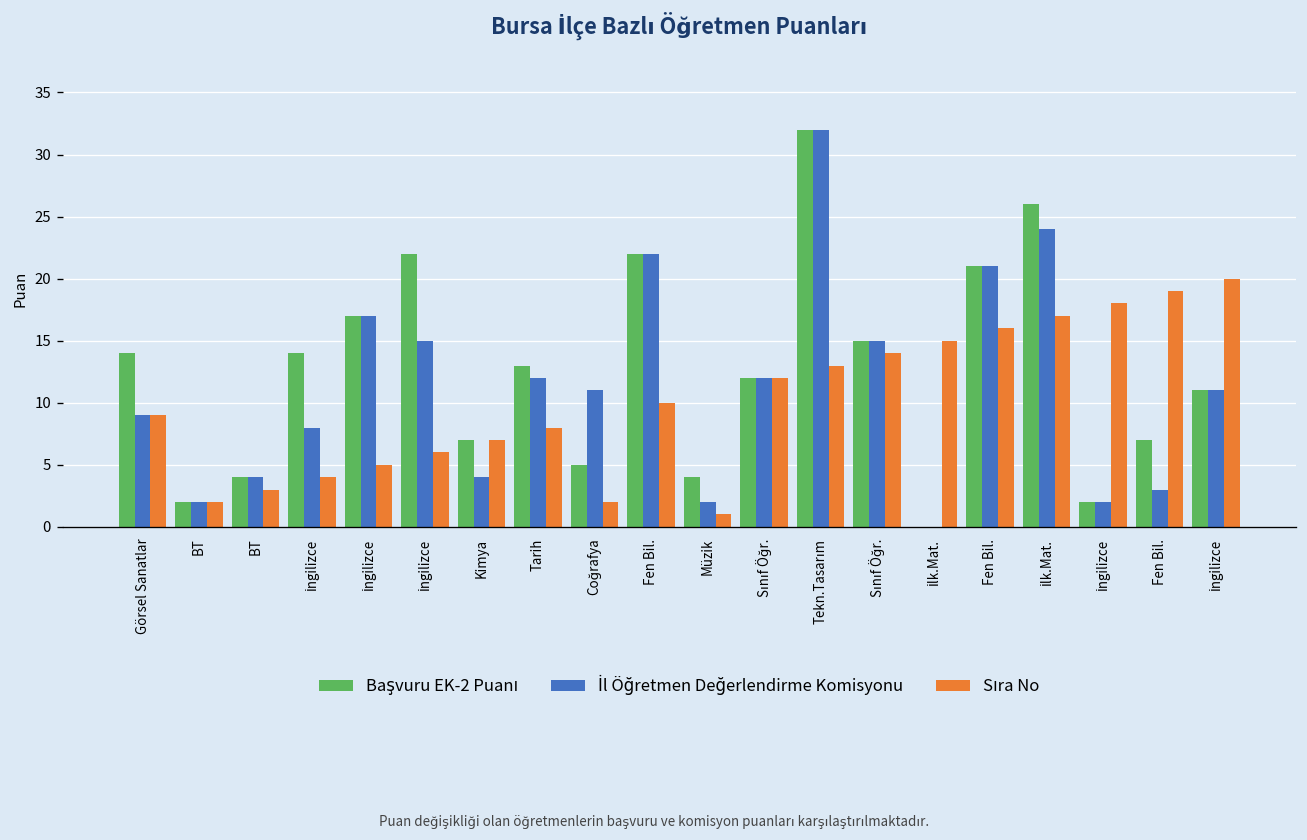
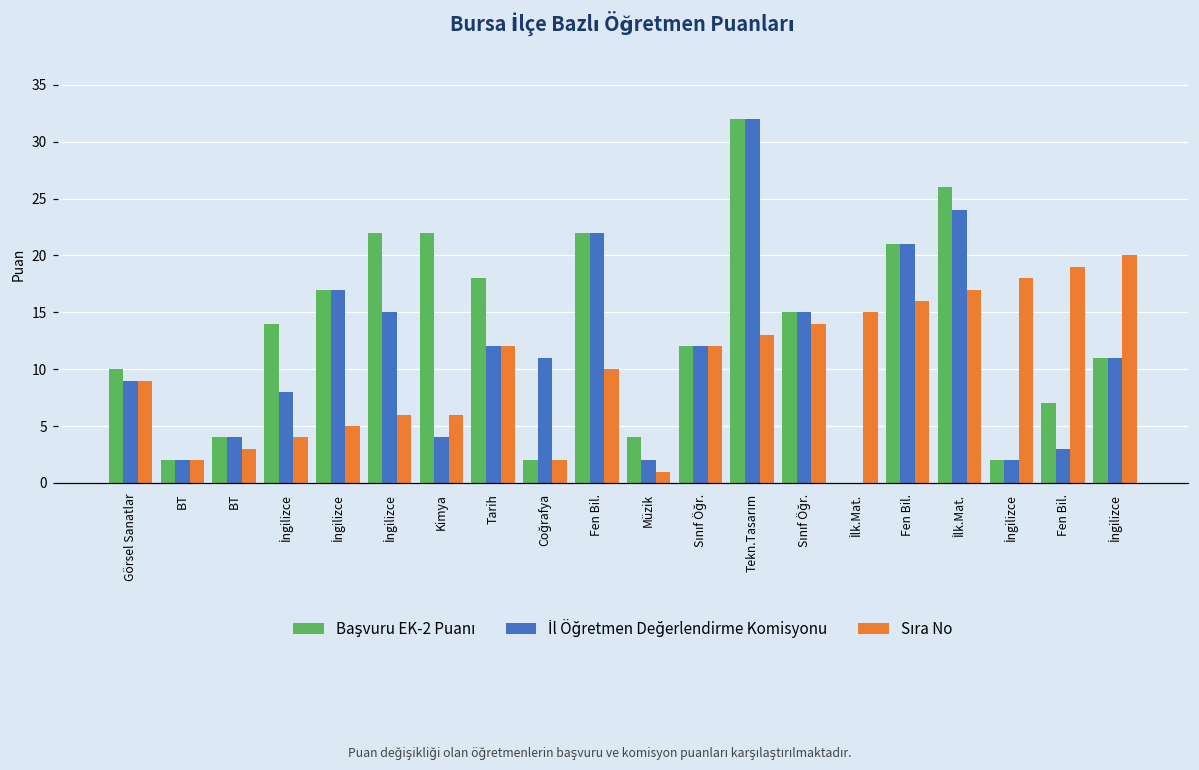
Başvuru EK-2 Puanı, Görsel Sanatlar: 14 -> 10
Başvuru EK-2 Puanı, Kimya: 7 -> 22
Sıra No, Kimya: 7 -> 6
Başvuru EK-2 Puanı, Tarih: 13 -> 18
Sıra No, Tarih: 8 -> 12
Başvuru EK-2 Puanı, Coğrafya: 5 -> 2
